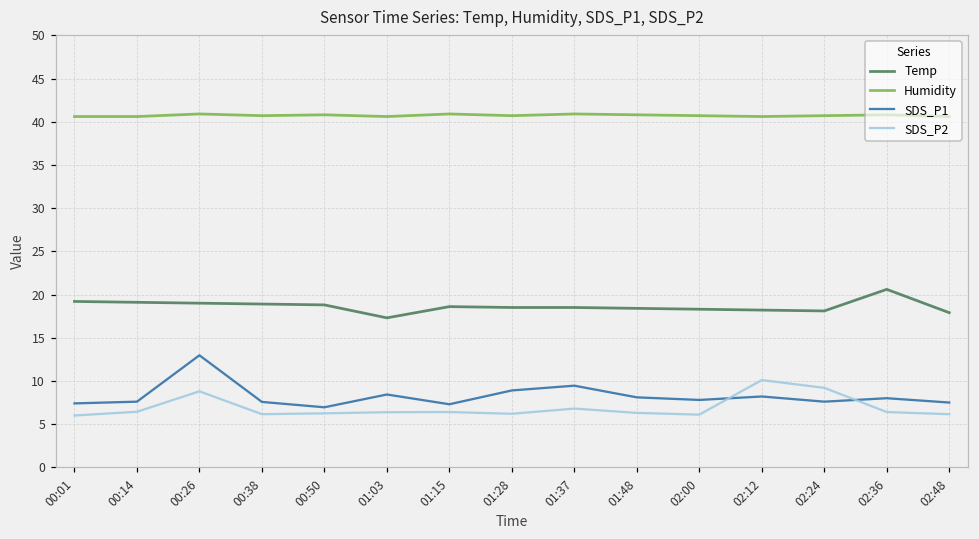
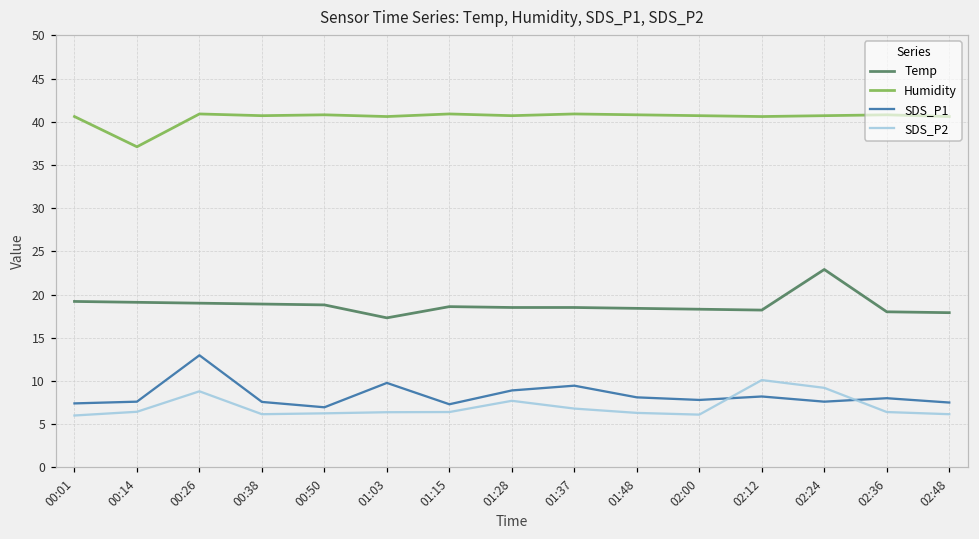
Humidity, 00:14: 41 -> 37
SDS_P1, 01:03: 8 -> 10
SDS_P2, 01:28: 6 -> 8
Temp, 02:24: 18 -> 23
Temp, 02:36: 21 -> 18
